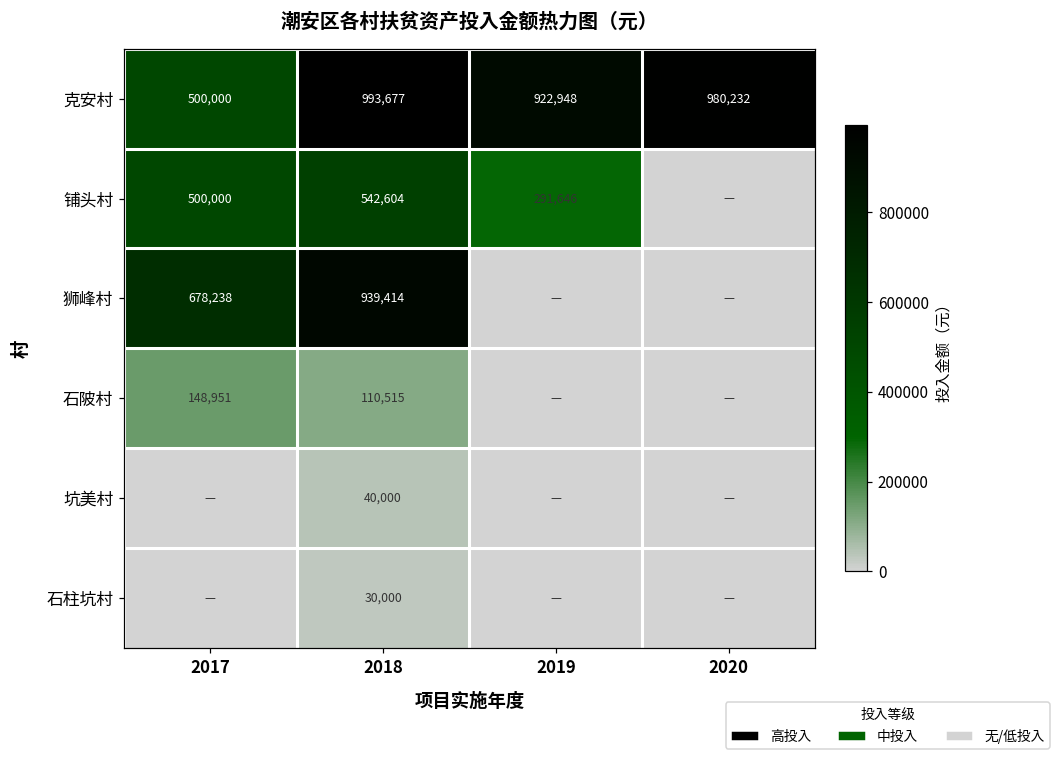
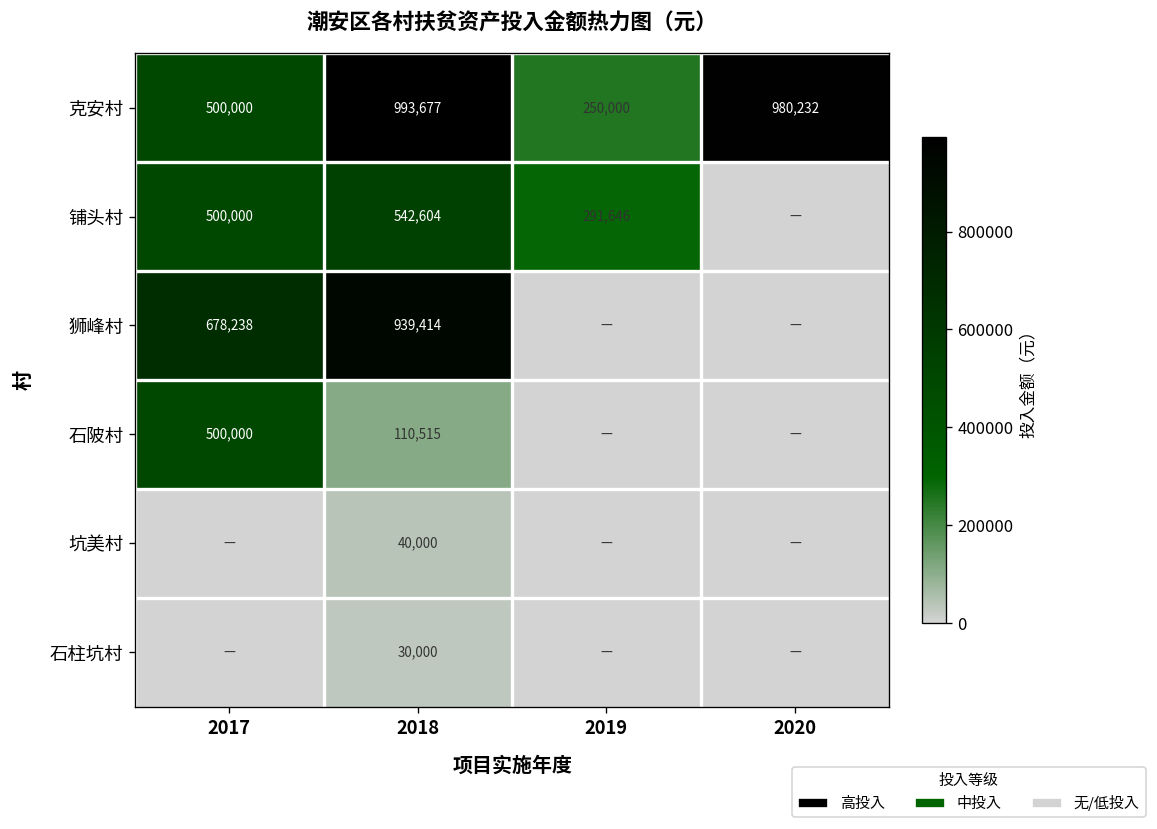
克安村, 2019: 922,948 -> 250,000
石陂村, 2017: 148,951 -> 500,000
